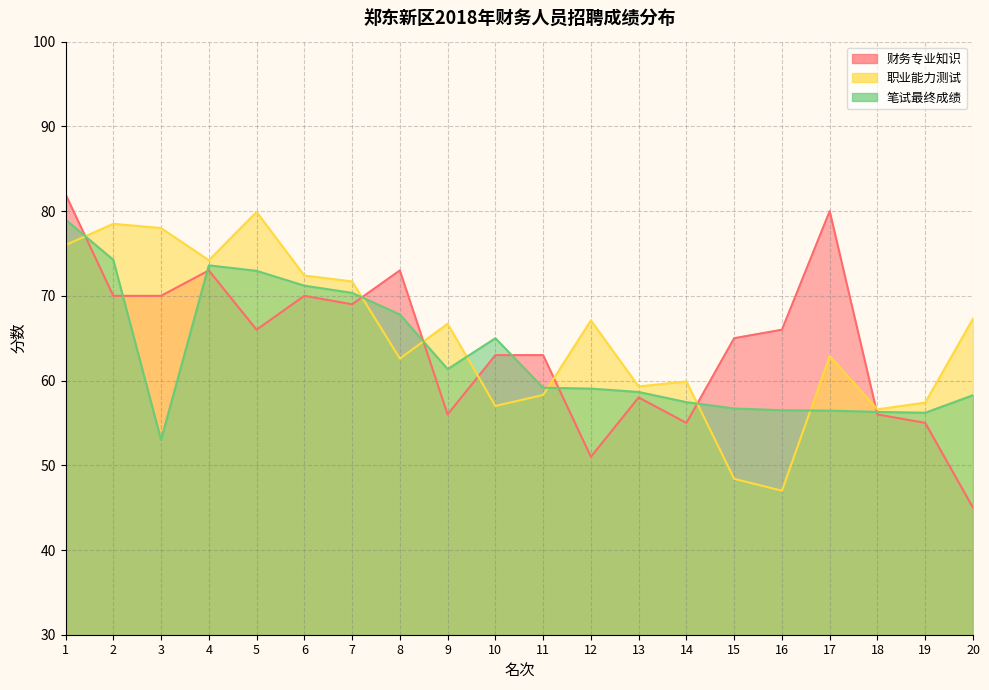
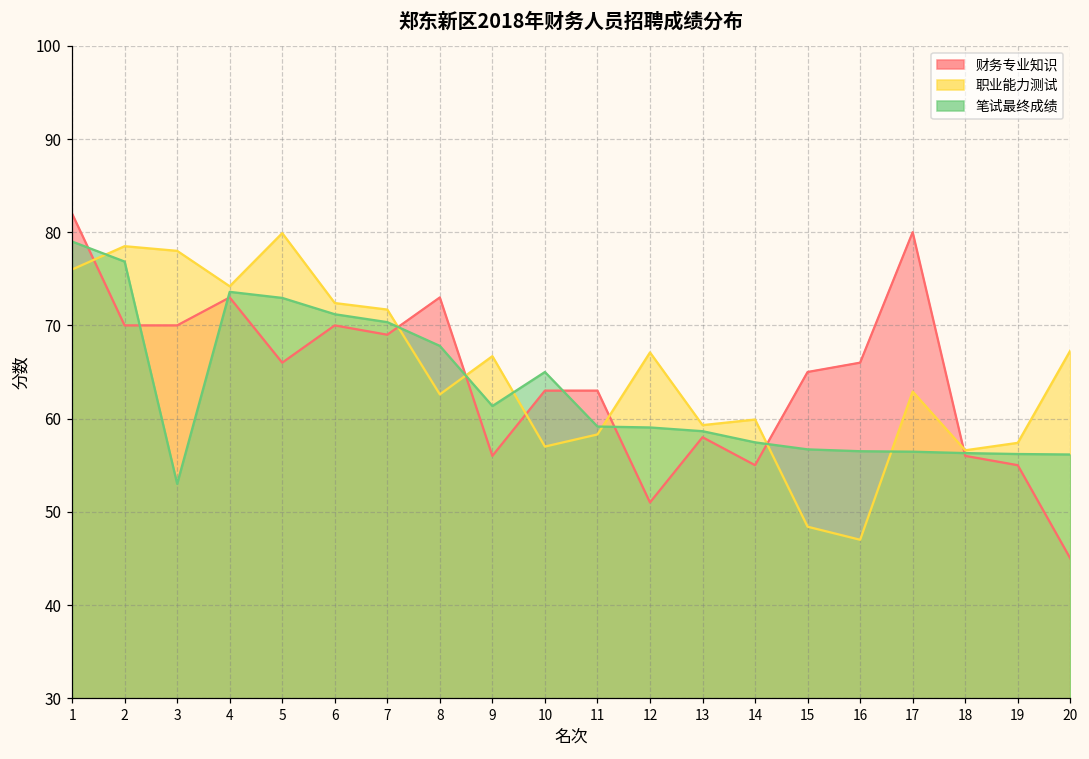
笔试最终成绩, 2: 74 -> 77
笔试最终成绩, 20: 58 -> 56
